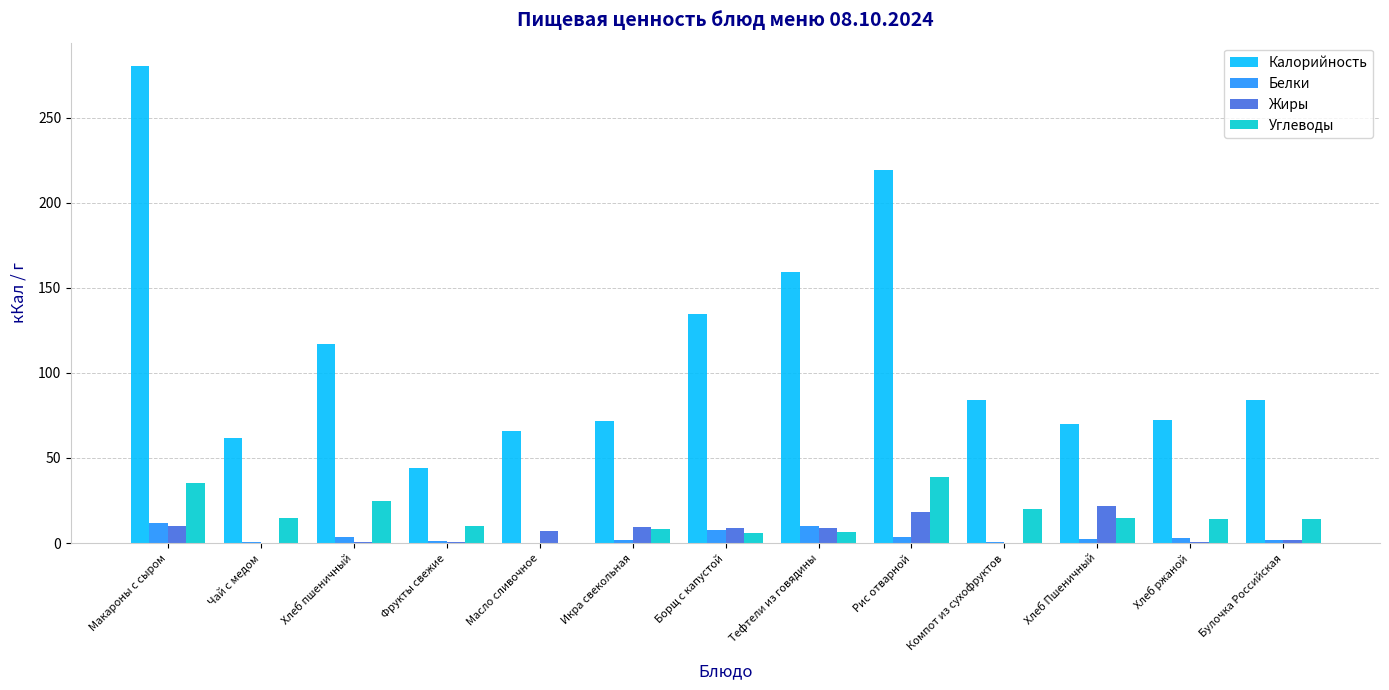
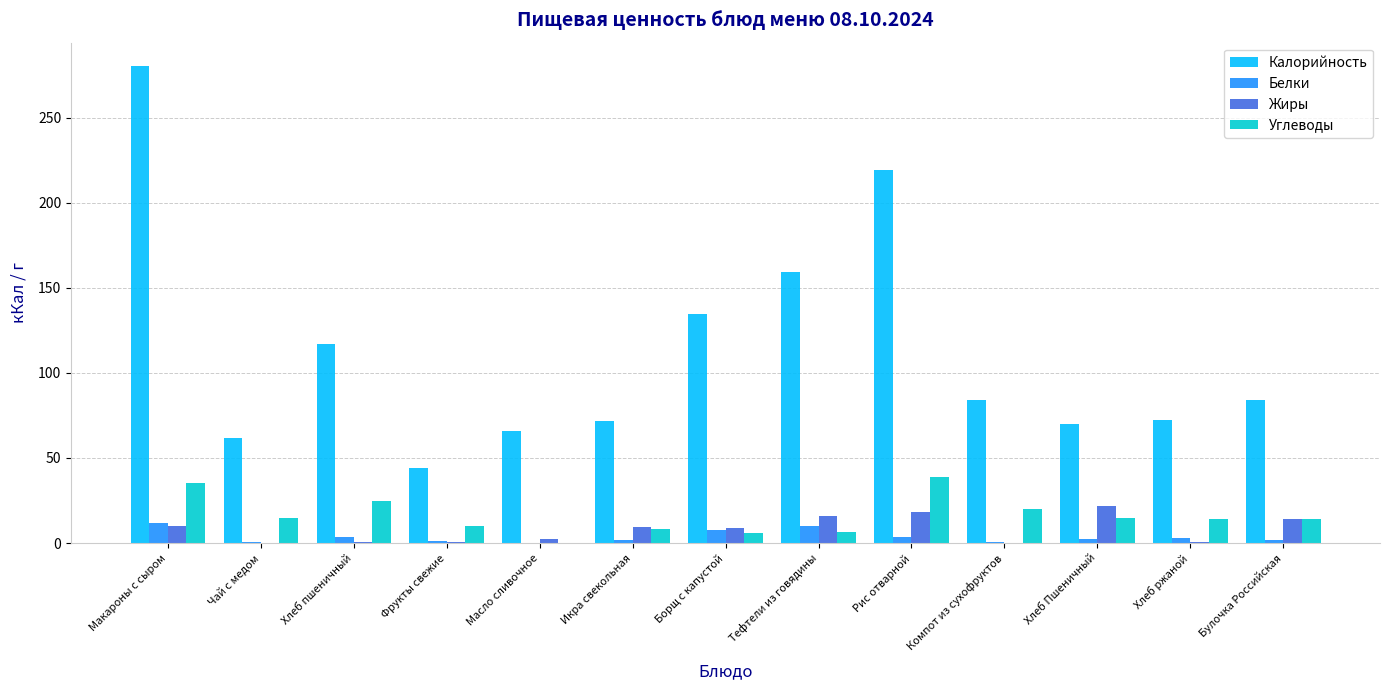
Жиры, Масло сливочное: 7 -> 2
Жиры, Тефтели из говядины: 9 -> 16
Жиры, Булочка Российская: 2 -> 14
